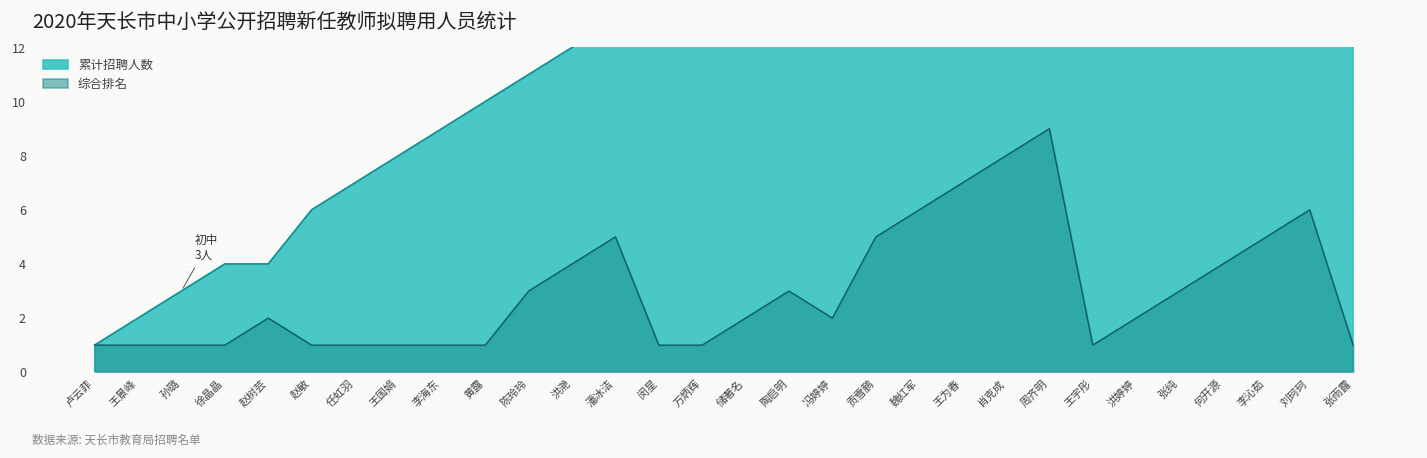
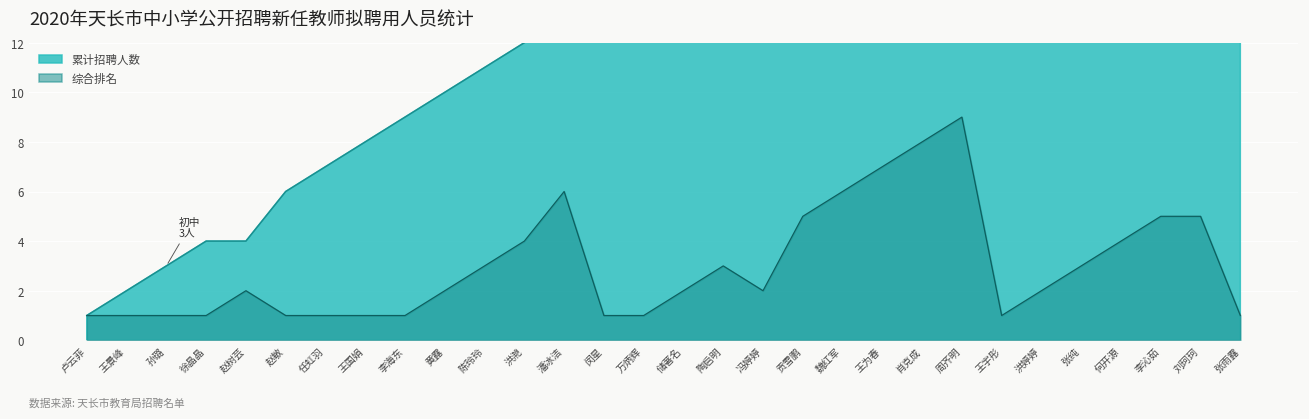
综合排名, 黄露: 1 -> 2
综合排名, 潘冰洁: 5 -> 6
综合排名, 刘珂珂: 6 -> 5
